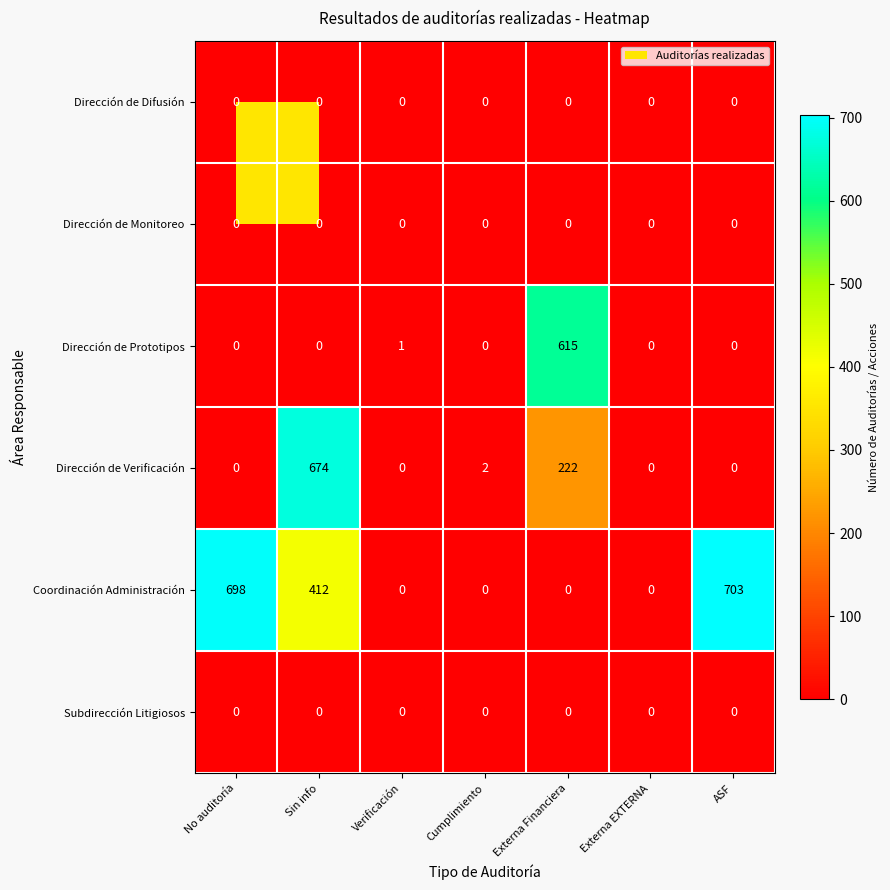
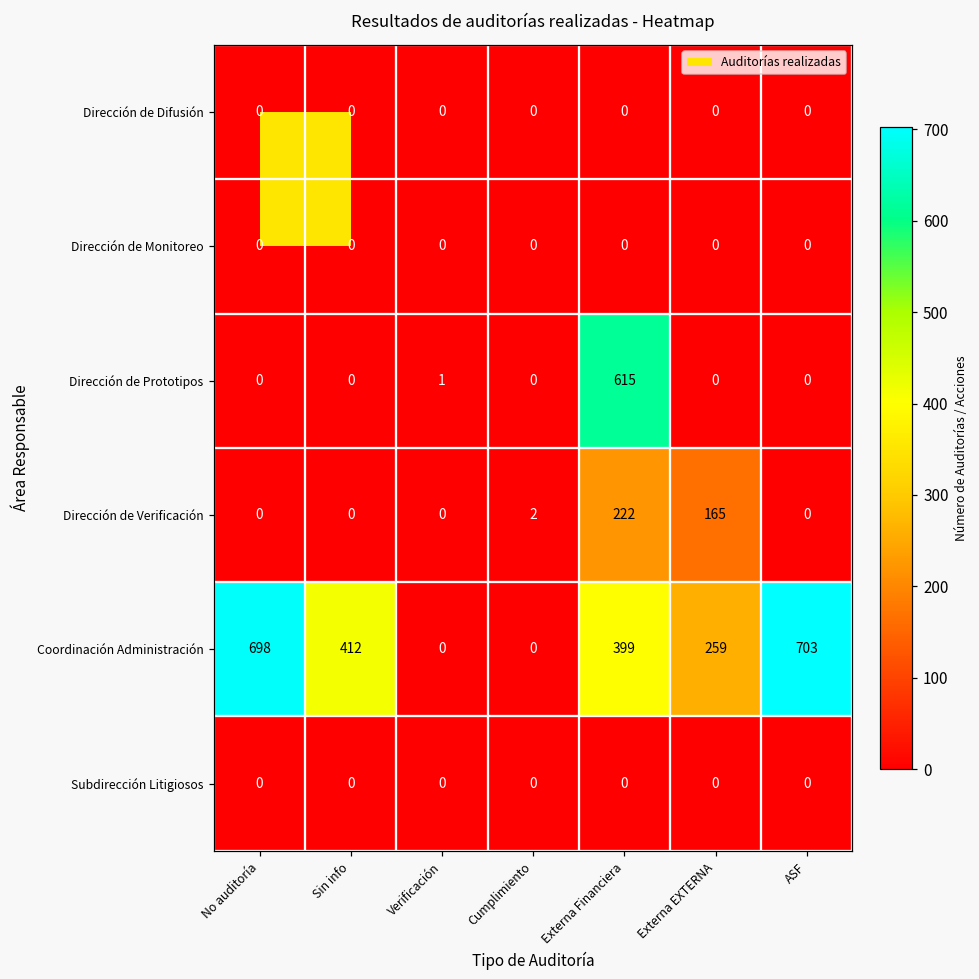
Dirección de Verificación, Sin info: 674 -> 0
Dirección de Verificación, Externa EXTERNA: 0 -> 165
Coordinación Administración, Externa Financiera: 0 -> 399
Coordinación Administración, Externa EXTERNA: 0 -> 259
